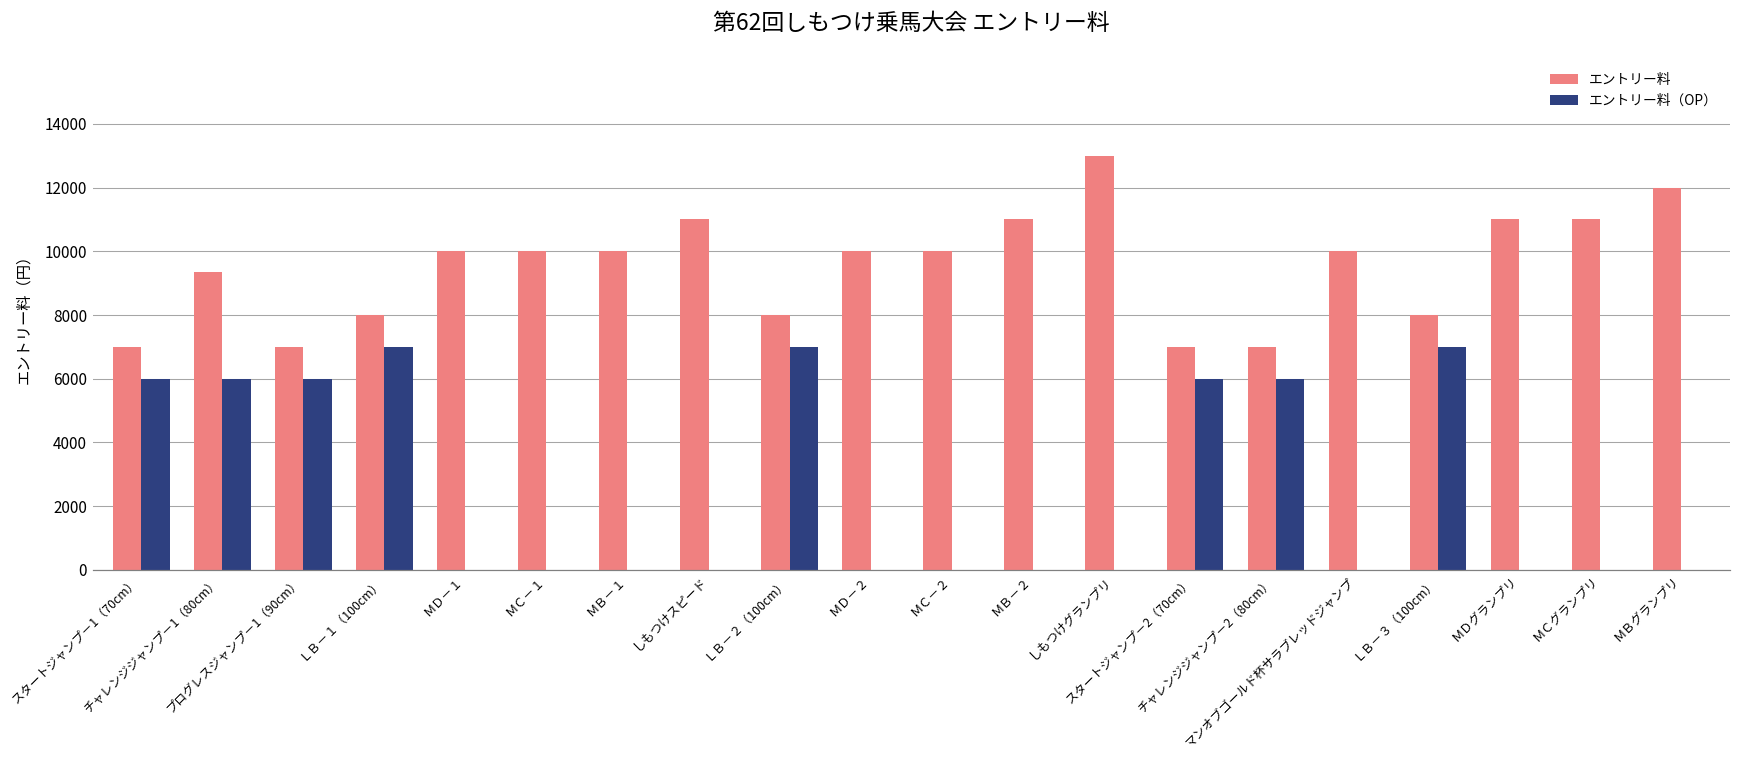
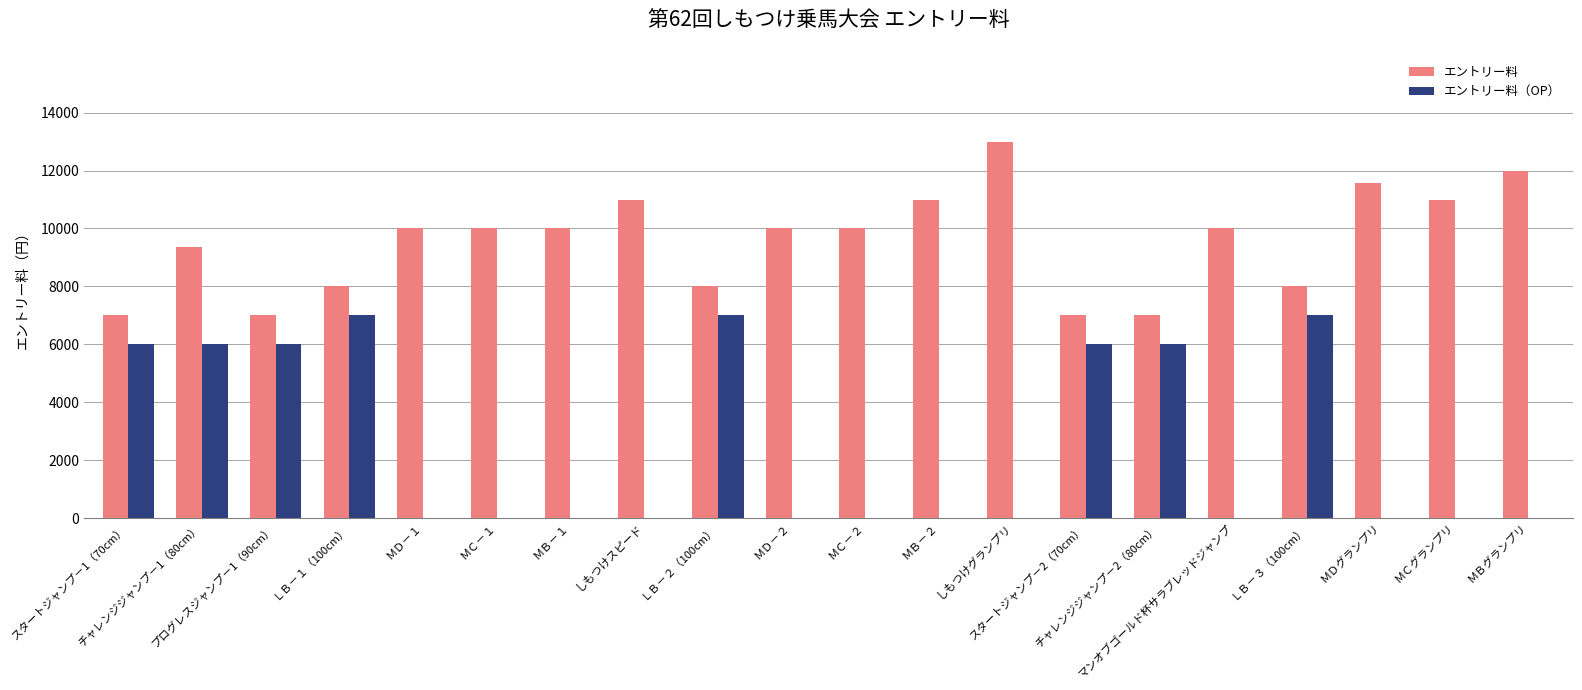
エントリー料, ＭＤグランプリ: 11000 -> 11600
